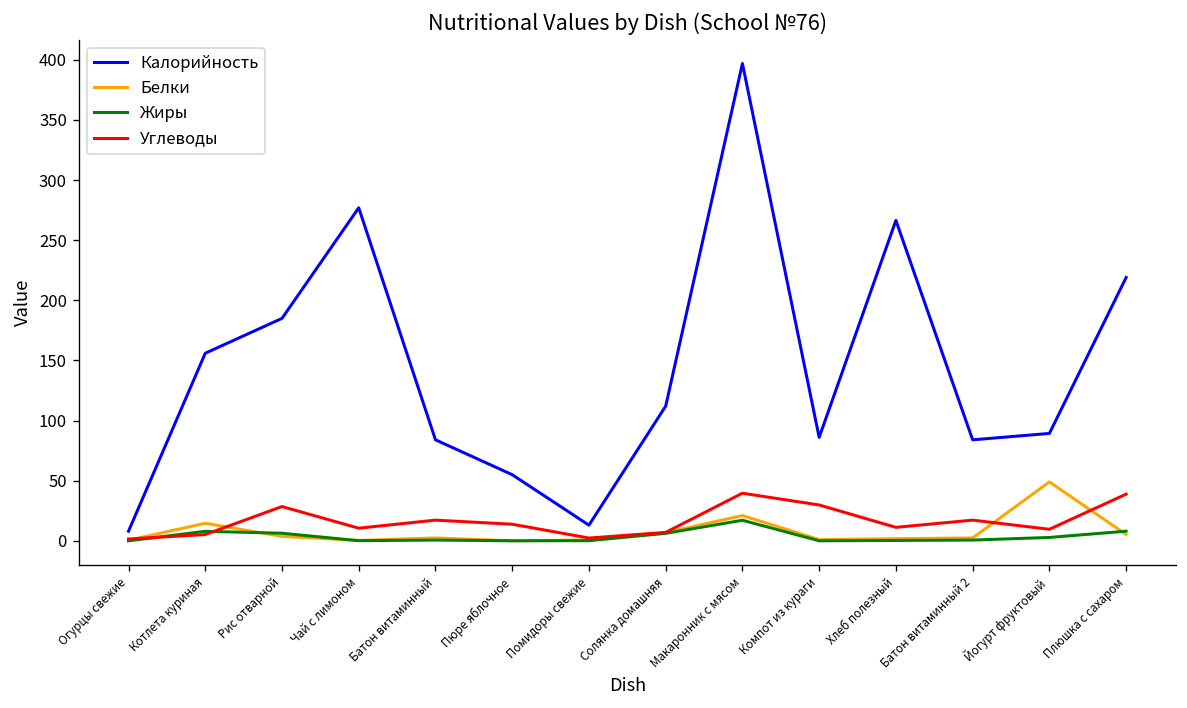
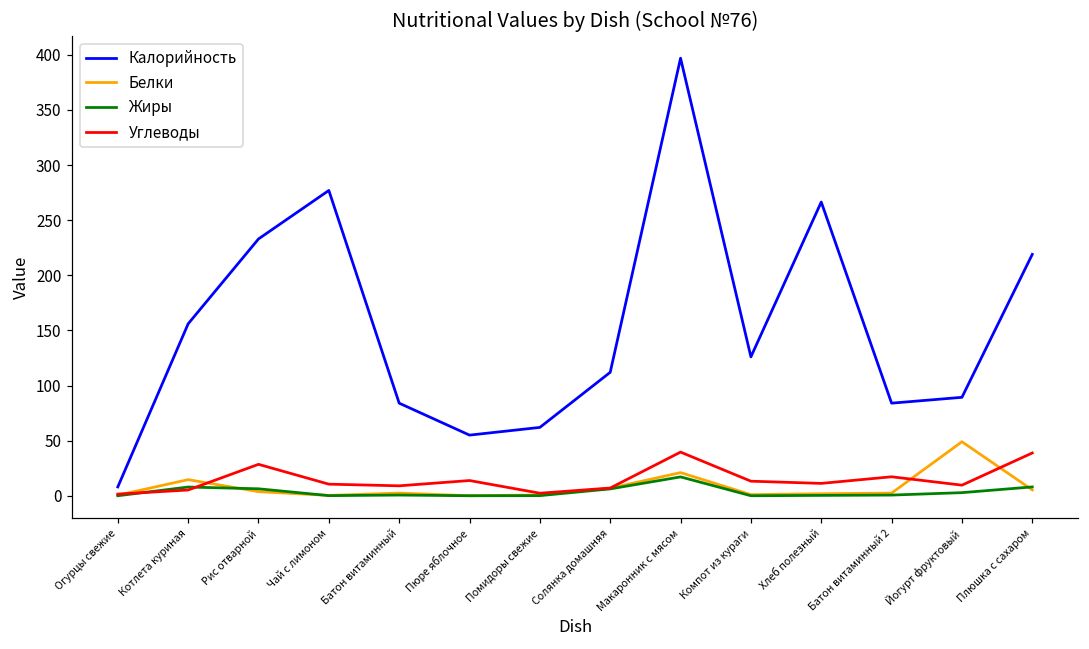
Калорийность, Рис отварной: 185 -> 233
Углеводы, Батон витаминный: 17 -> 9
Калорийность, Помидоры свежие: 13 -> 62
Калорийность, Компот из кураги: 86 -> 126
Углеводы, Компот из кураги: 30 -> 13
